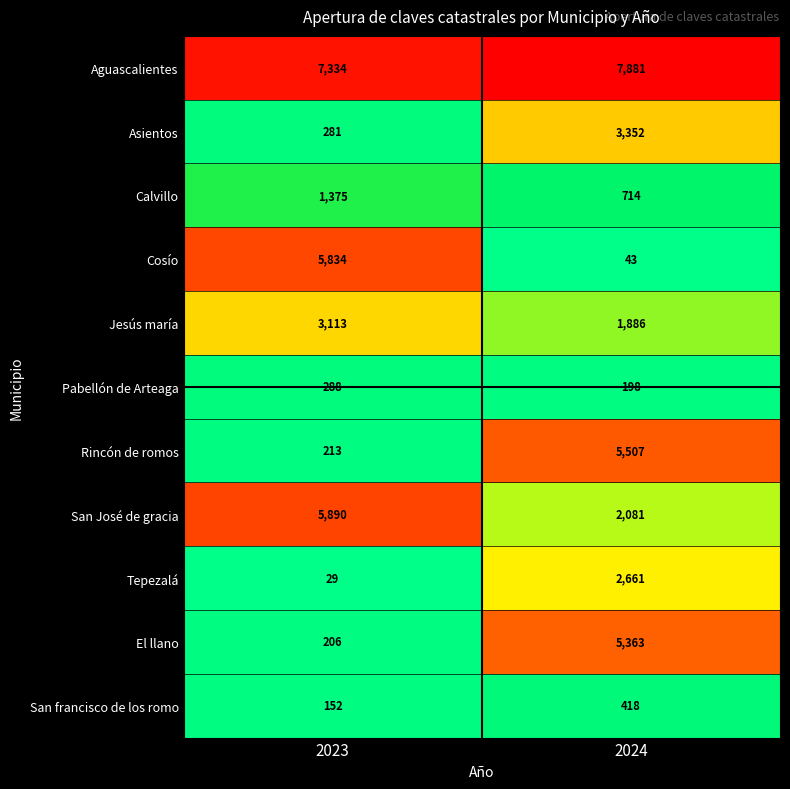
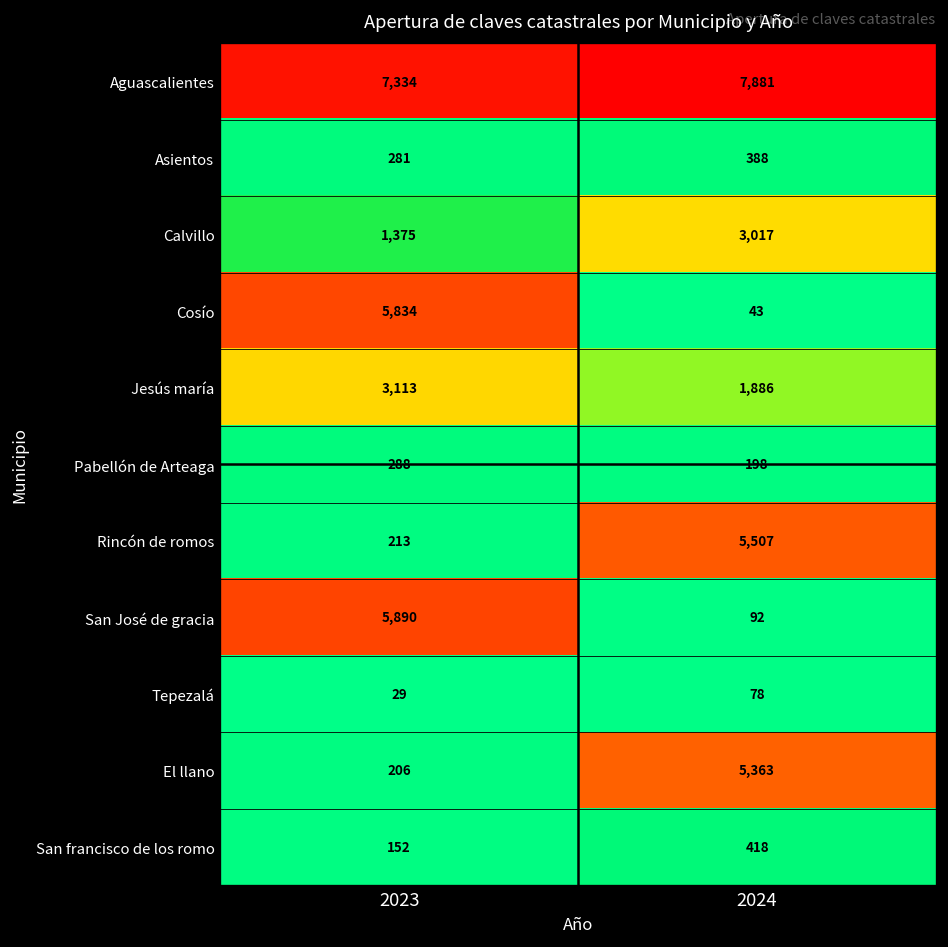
Asientos, 2024: 3,352 -> 388
Calvillo, 2024: 714 -> 3,017
San José de gracia, 2024: 2,081 -> 92
Tepezalá, 2024: 2,661 -> 78
